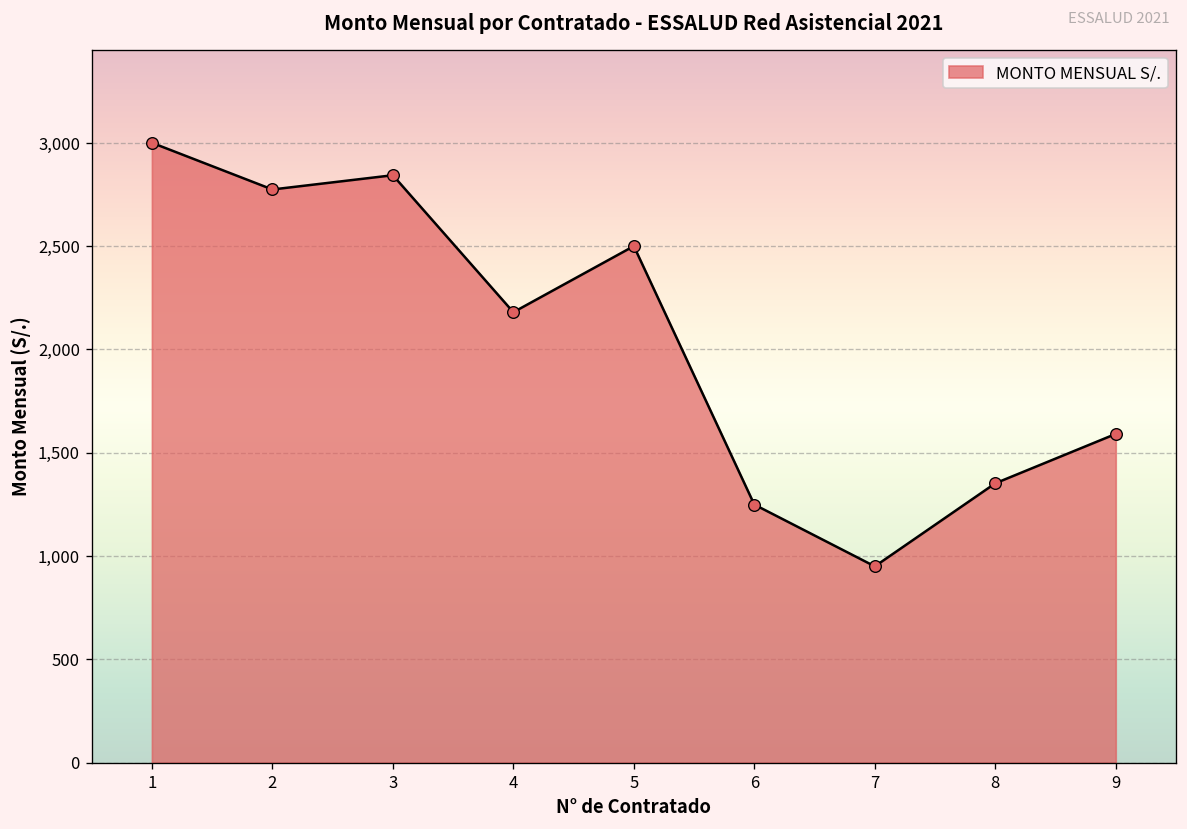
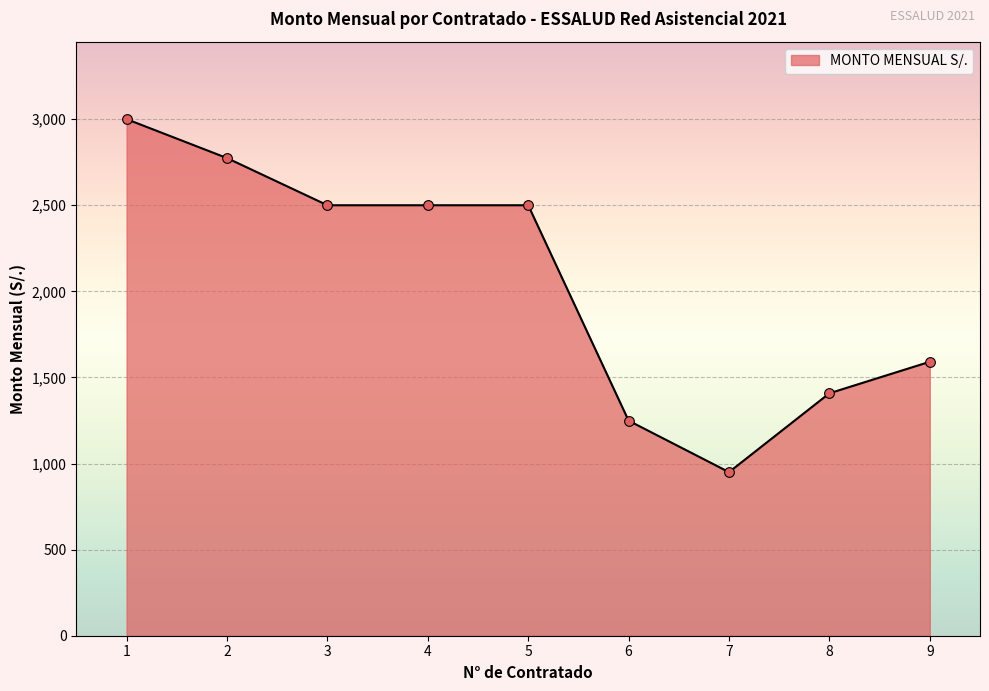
3: 2,840 -> 2,500
4: 2,180 -> 2,500
8: 1,350 -> 1,410
